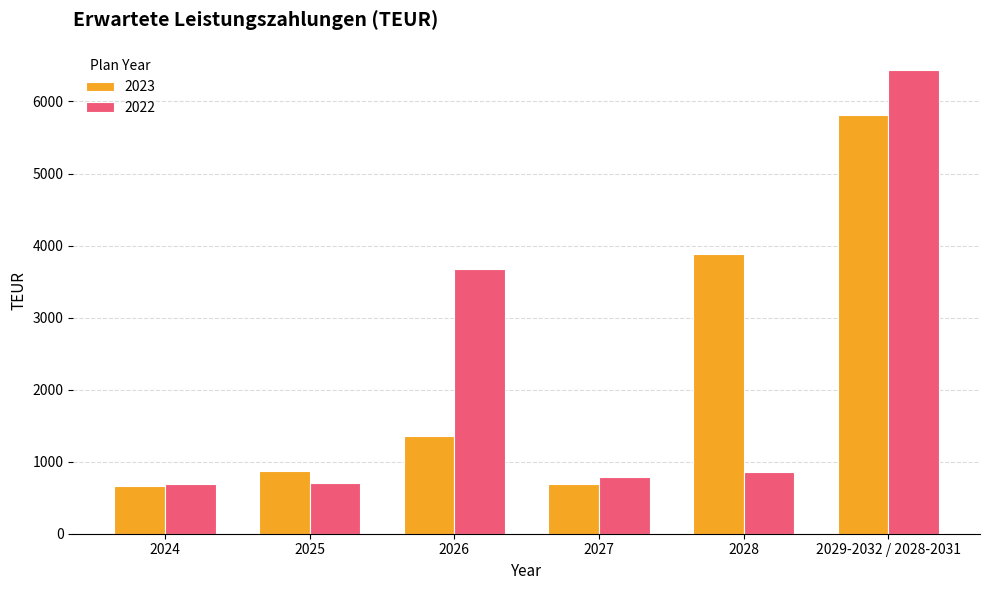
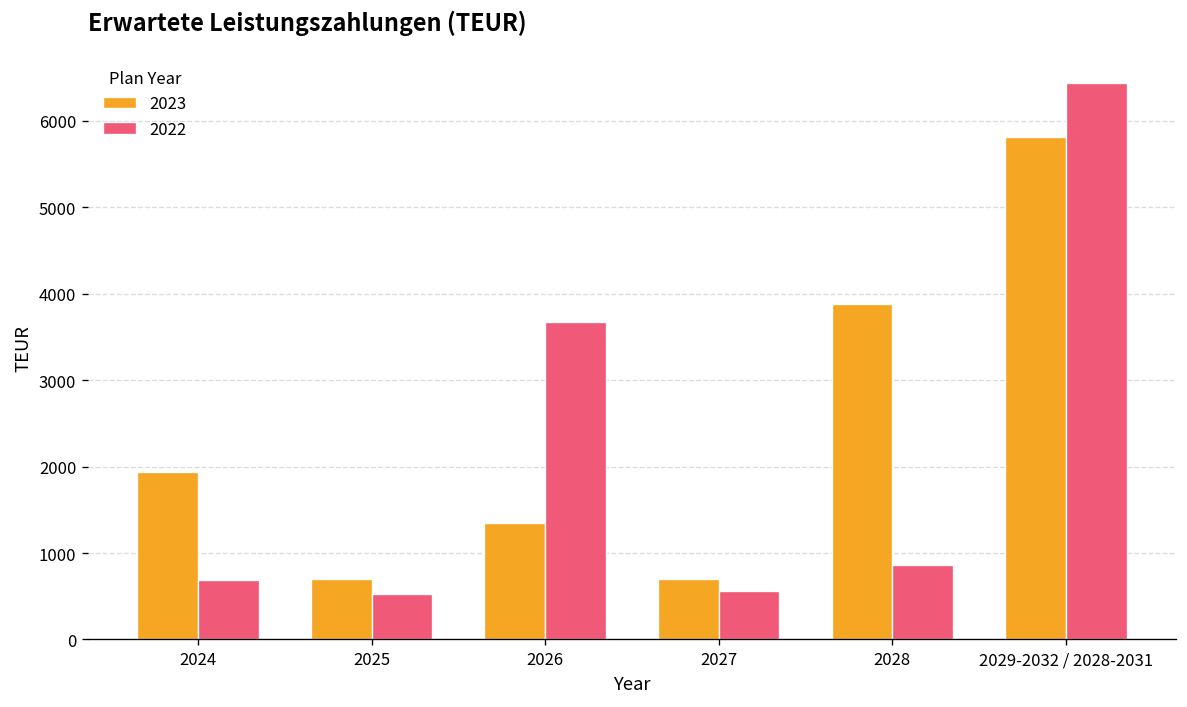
2023, 2024: 700 -> 1900
2023, 2025: 900 -> 700
2022, 2025: 700 -> 500
2022, 2027: 800 -> 600
